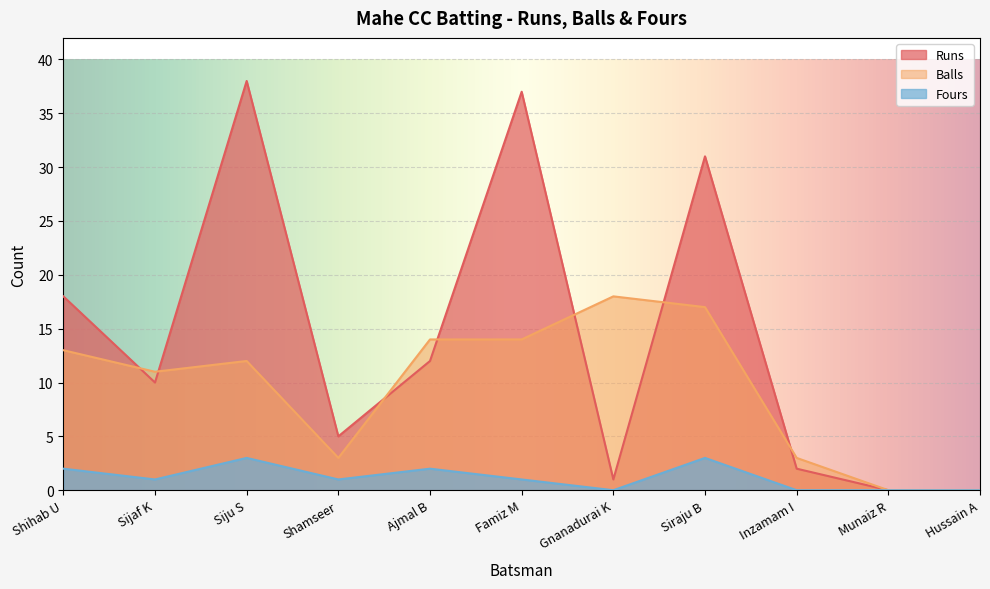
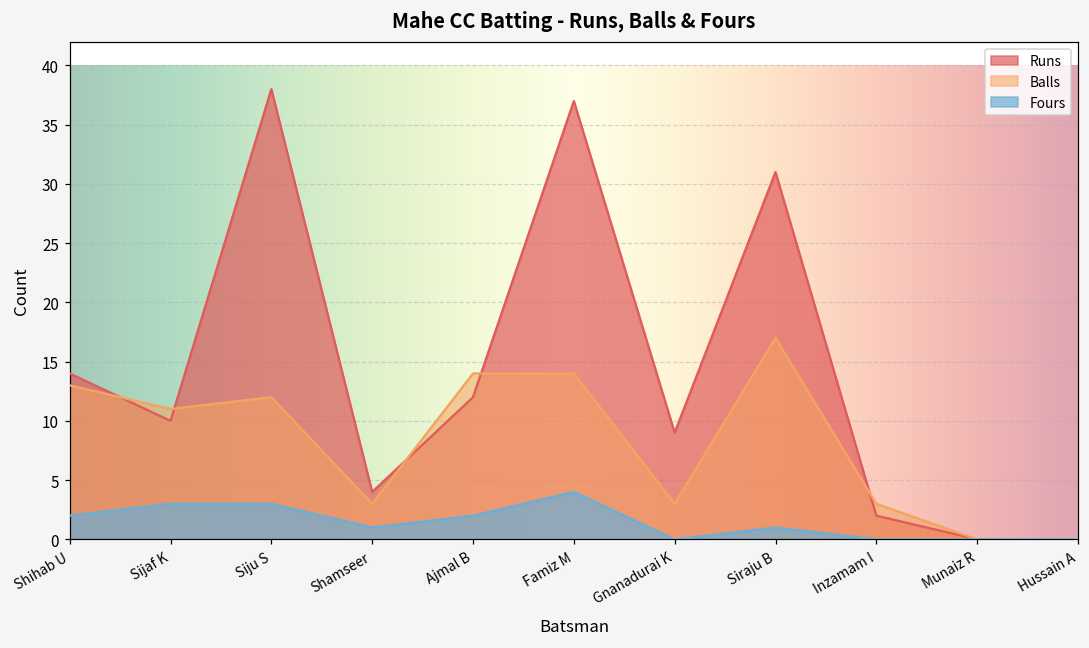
Runs, Shihab U: 18 -> 14
Fours, Sijaf K: 1 -> 3
Runs, Shamseer: 5 -> 4
Fours, Famiz M: 1 -> 4
Runs, Gnanadurai K: 1 -> 9
Balls, Gnanadurai K: 18 -> 3
Fours, Siraju B: 3 -> 1
